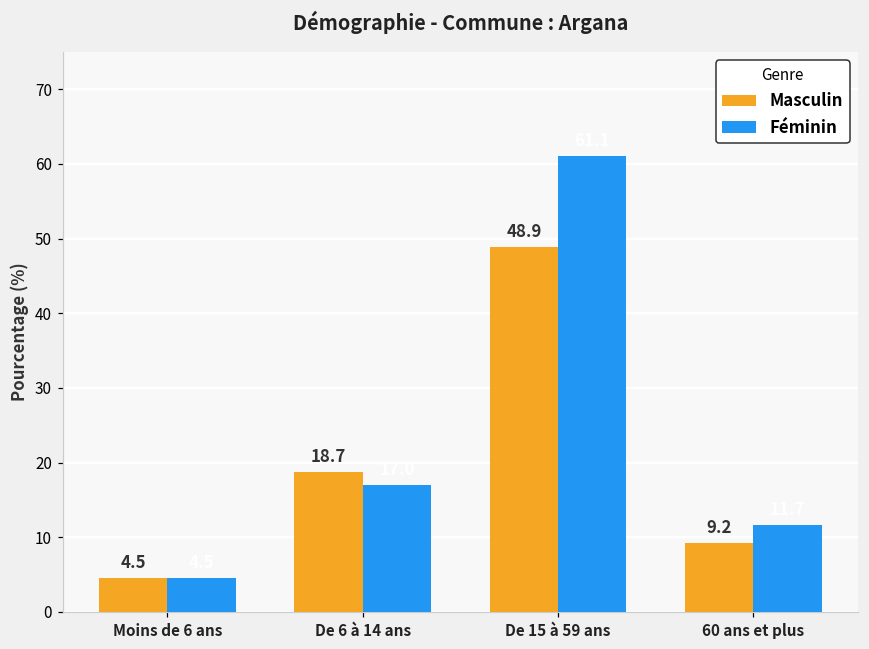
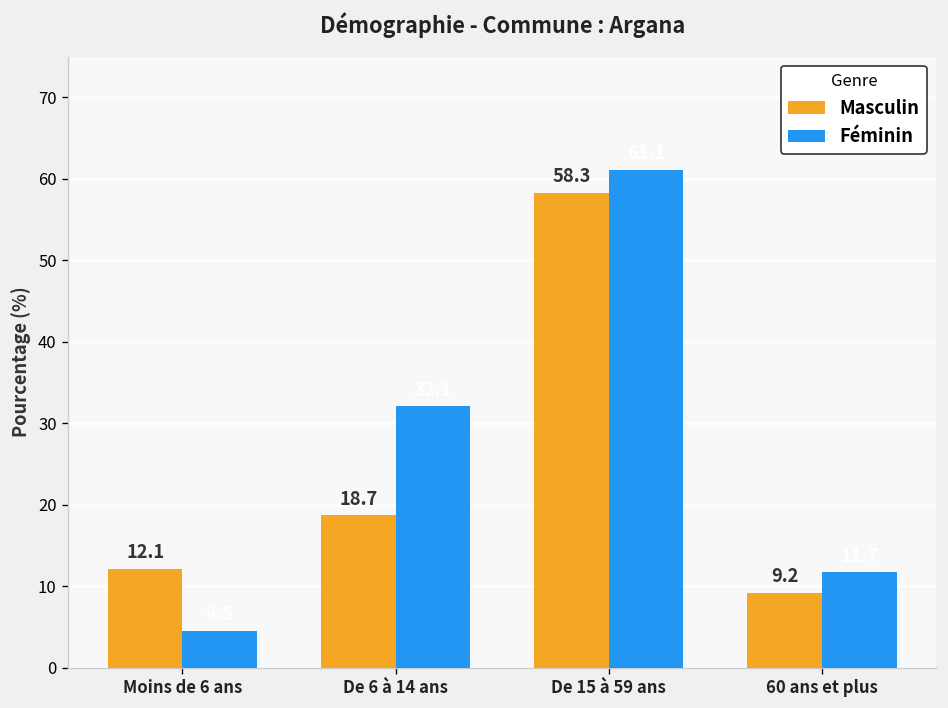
Masculin, Moins de 6 ans: 4.5 -> 12.1
Féminin, De 6 à 14 ans: 17 -> 32
Masculin, De 15 à 59 ans: 48.9 -> 58.3
